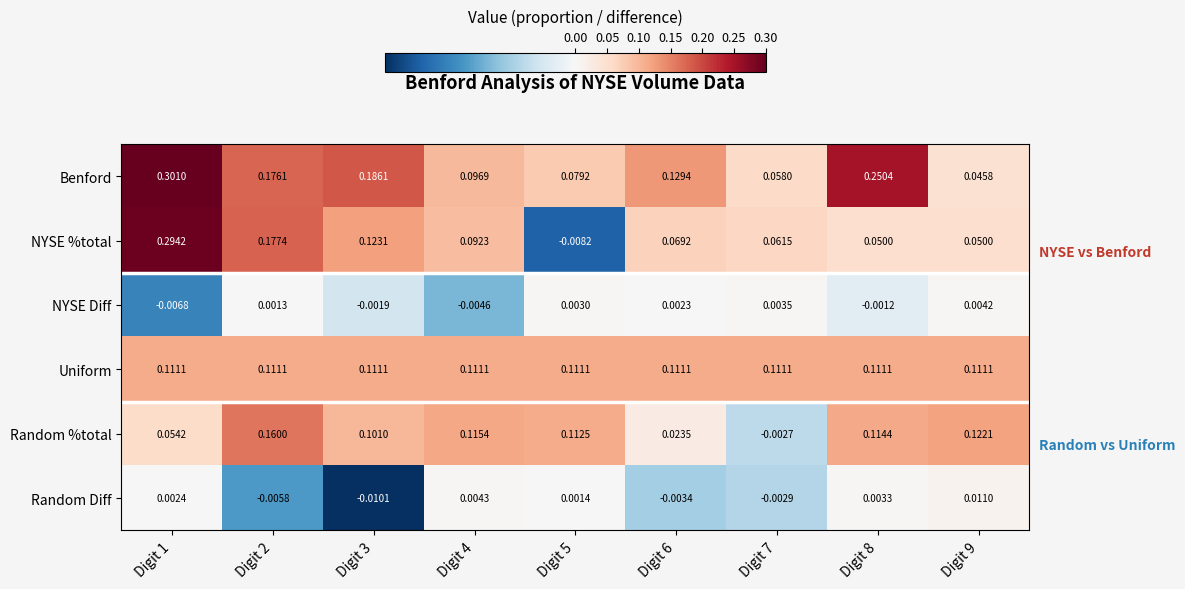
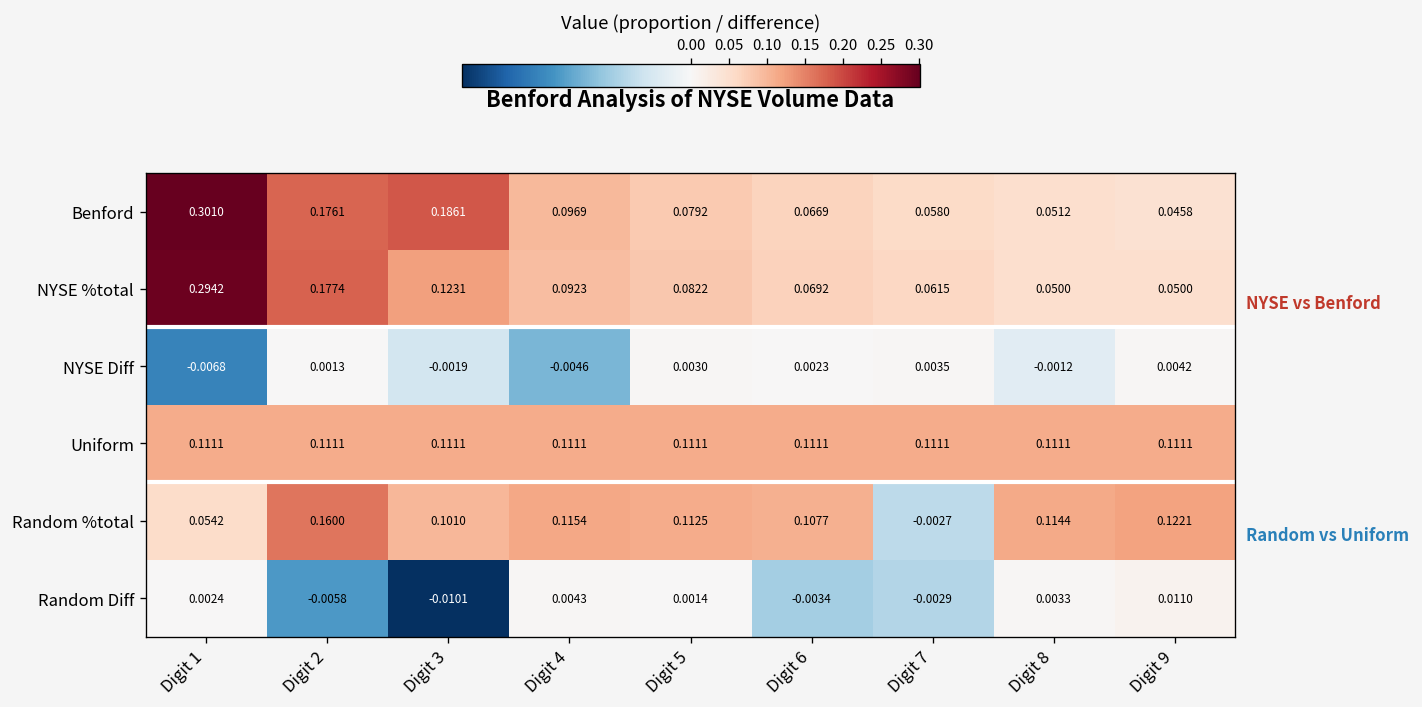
Benford, Digit 6: 0.1294 -> 0.0669
Benford, Digit 8: 0.2504 -> 0.0512
NYSE %total, Digit 5: -0.0082 -> 0.0822
Random %total, Digit 6: 0.0235 -> 0.1077
